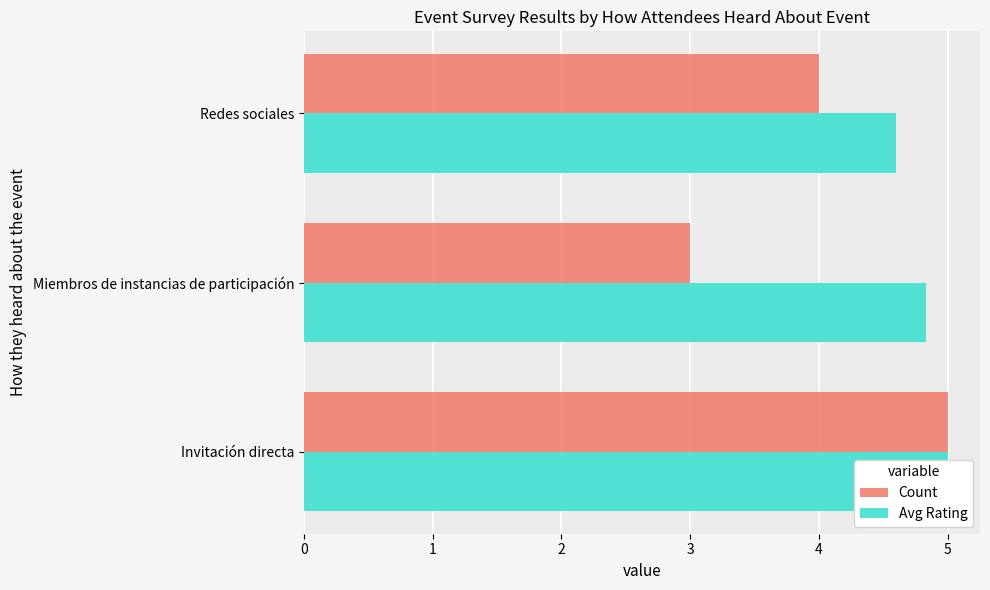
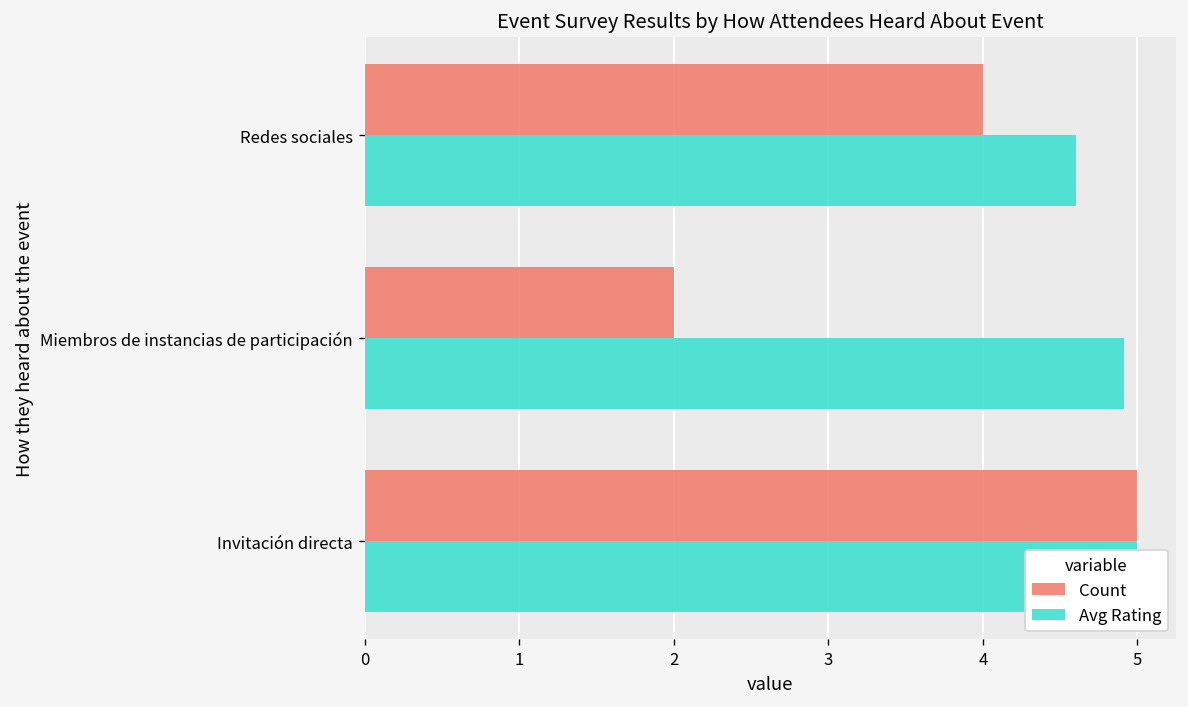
Count, Miembros de instancias de participación: 3 -> 2
Avg Rating, Miembros de instancias de participación: 4.83 -> 4.91
